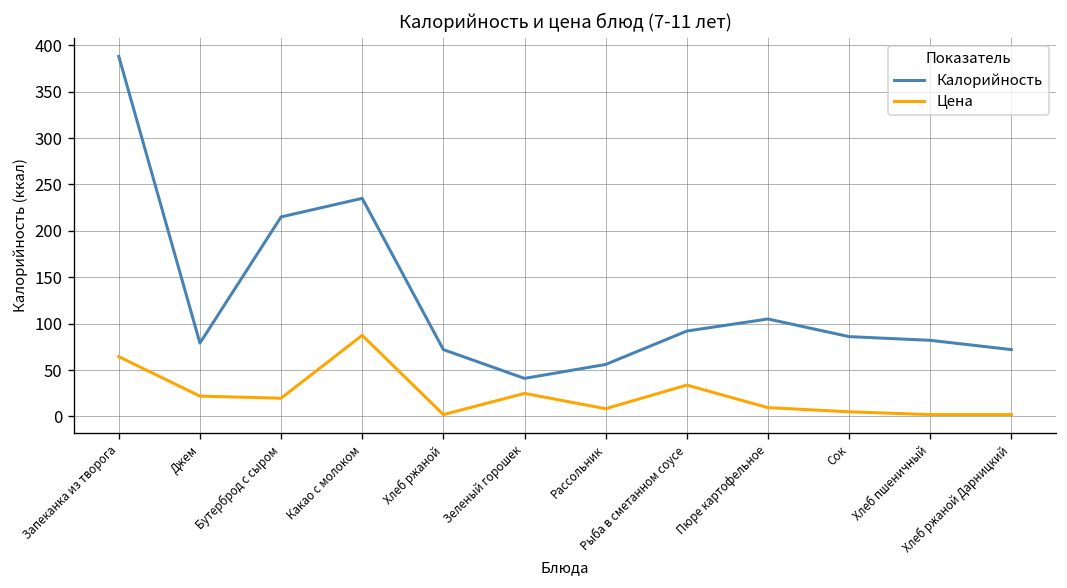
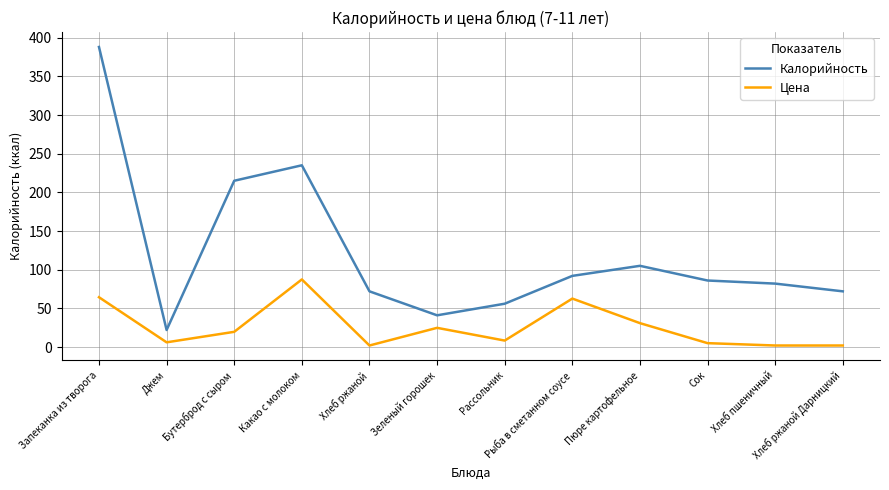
Калорийность, Джем: 80 -> 20
Цена, Джем: 20 -> 10
Цена, Рыба в сметанном соусе: 30 -> 60
Цена, Пюре картофельное: 10 -> 30
